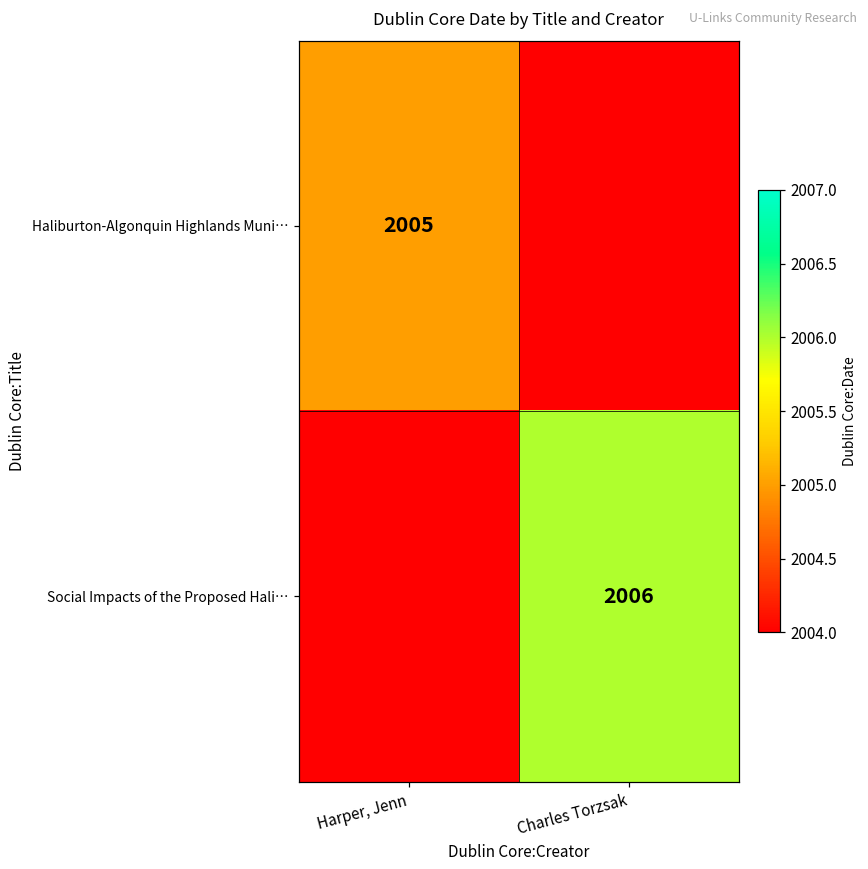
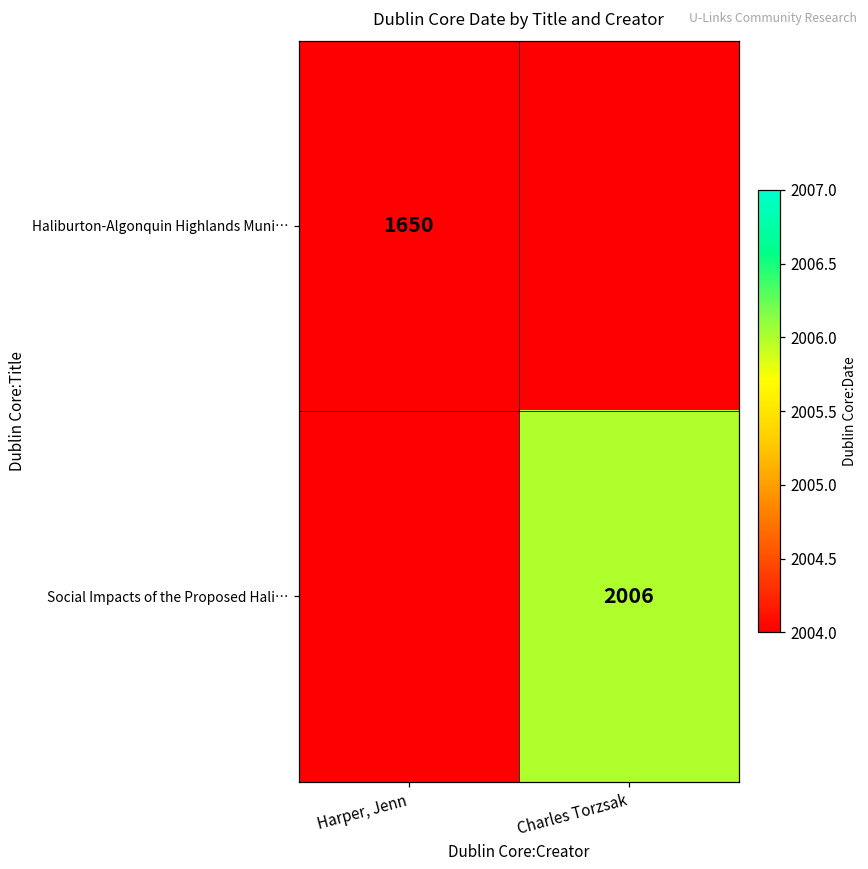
Haliburton-Algonquin Highlands Muni…, Harper, Jenn: 2005 -> 1650
